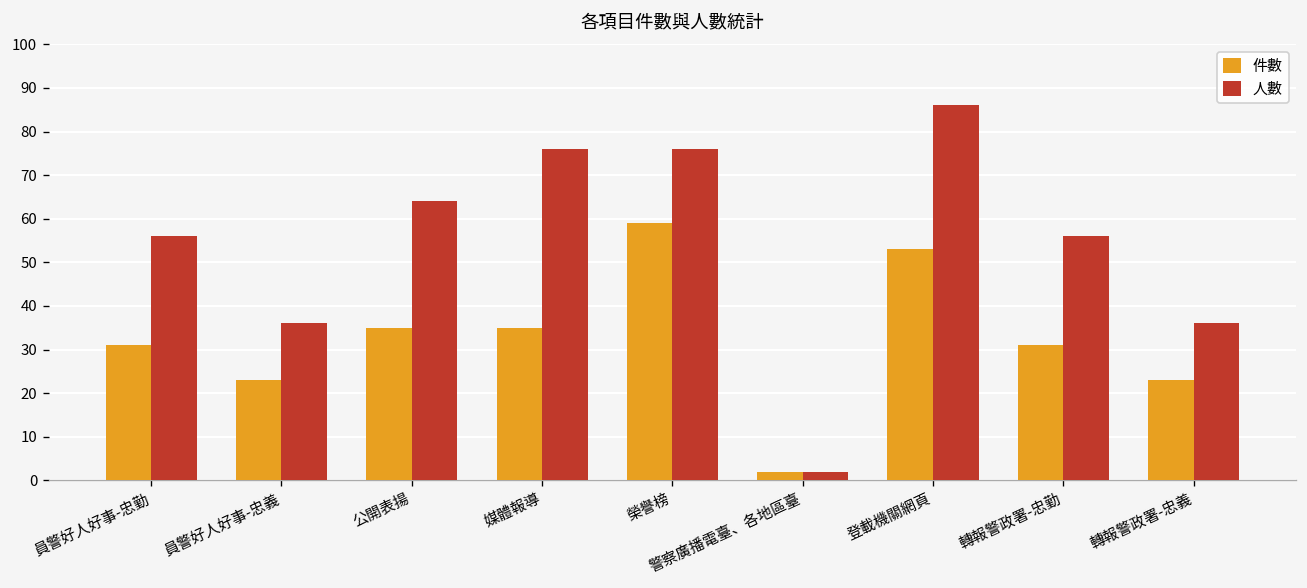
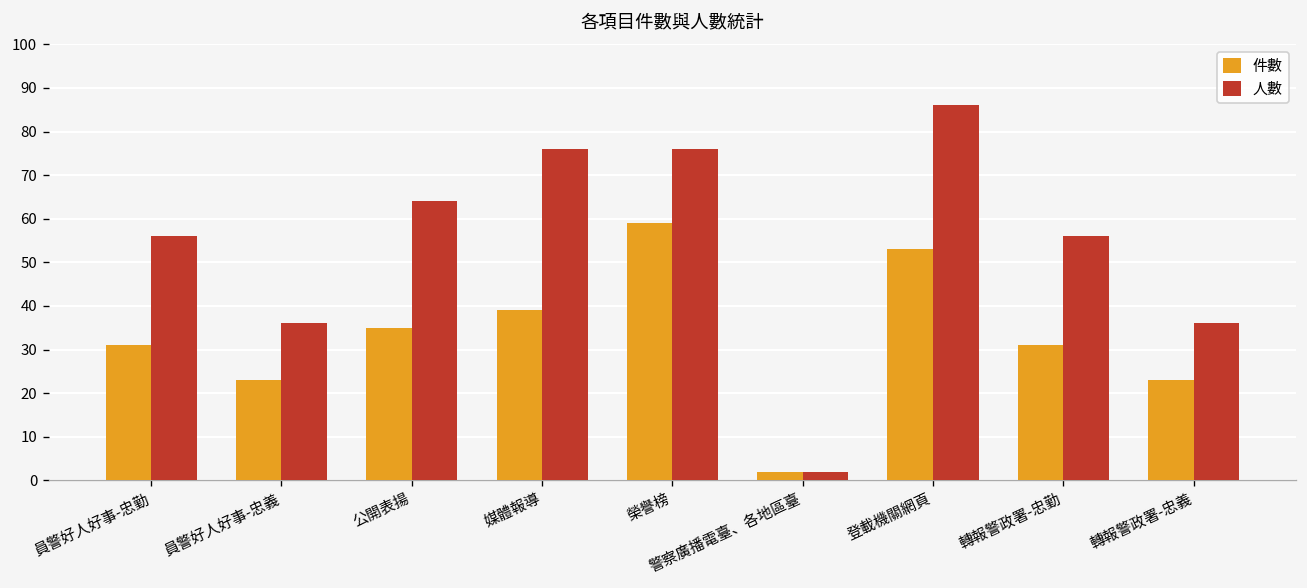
件數, 媒體報導: 35 -> 39
